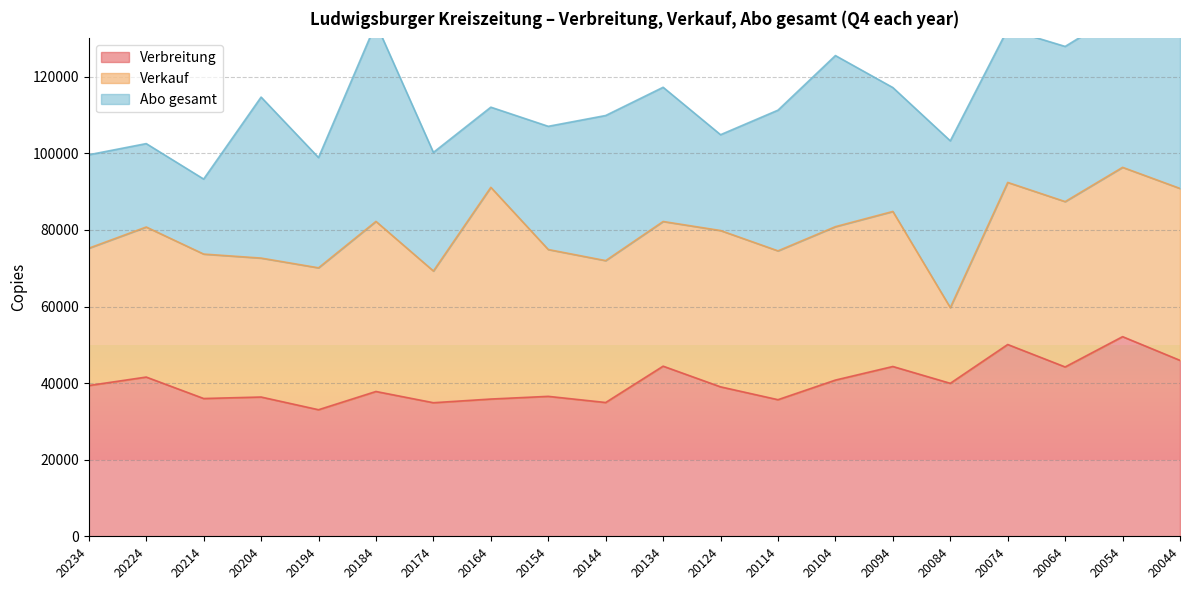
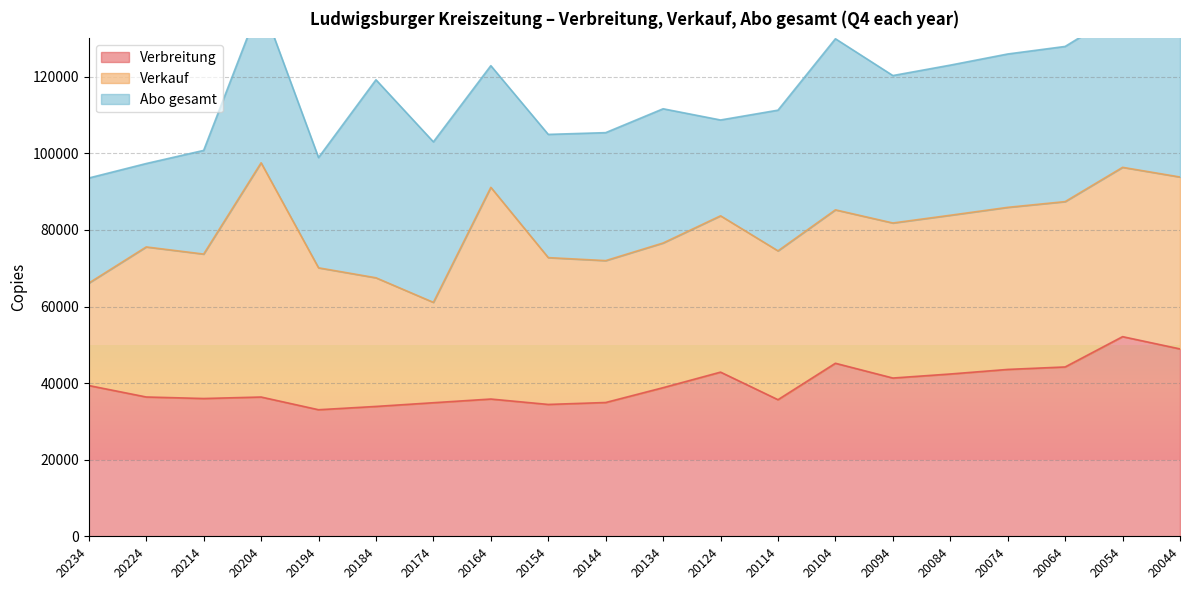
Verkauf, 20234: 36000 -> 27000
Abo gesamt, 20234: 24000 -> 27000
Verbreitung, 20224: 42000 -> 36000
Abo gesamt, 20214: 20000 -> 27000
Verkauf, 20204: 36000 -> 61000
Verbreitung, 20184: 38000 -> 34000
Verkauf, 20184: 44000 -> 34000
Verkauf, 20174: 34000 -> 26000
Abo gesamt, 20174: 31000 -> 42000
Abo gesamt, 20164: 21000 -> 32000
Verbreitung, 20154: 37000 -> 34000
Abo gesamt, 20144: 38000 -> 33000
Verbreitung, 20134: 44000 -> 39000
Verbreitung, 20124: 39000 -> 43000
Verbreitung, 20104: 41000 -> 45000
Verbreitung, 20094: 44000 -> 41000
Abo gesamt, 20094: 32000 -> 38000
Verbreitung, 20084: 40000 -> 42000
Verkauf, 20084: 20000 -> 41000
Abo gesamt, 20084: 44000 -> 39000
Verbreitung, 20074: 50000 -> 44000
Verbreitung, 20044: 46000 -> 49000
